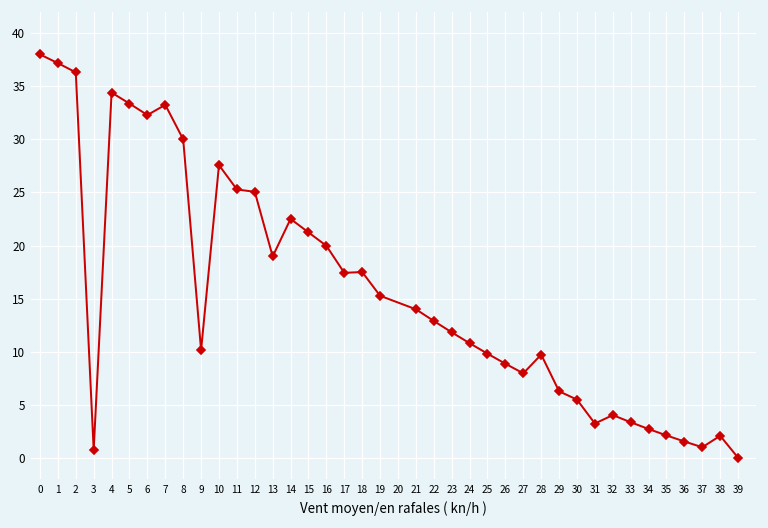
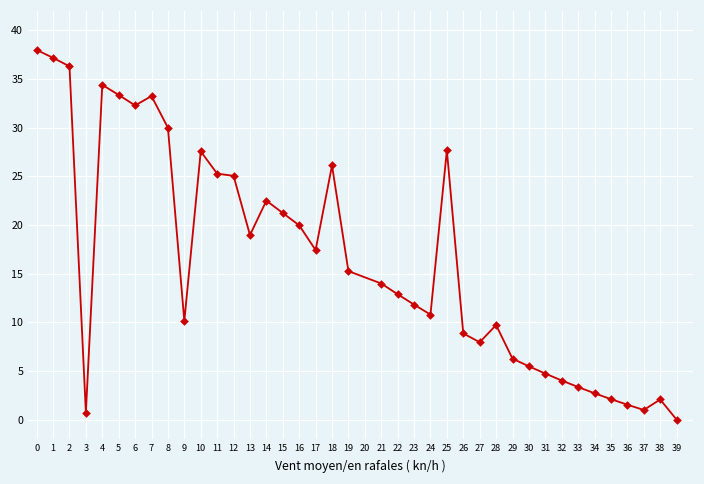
18: 18 -> 26
25: 10 -> 28
31: 3 -> 5
